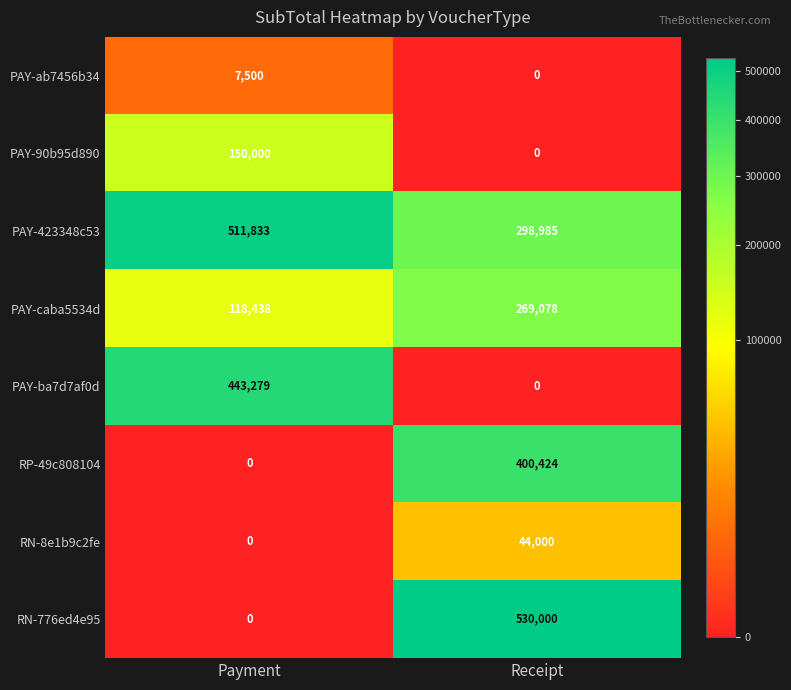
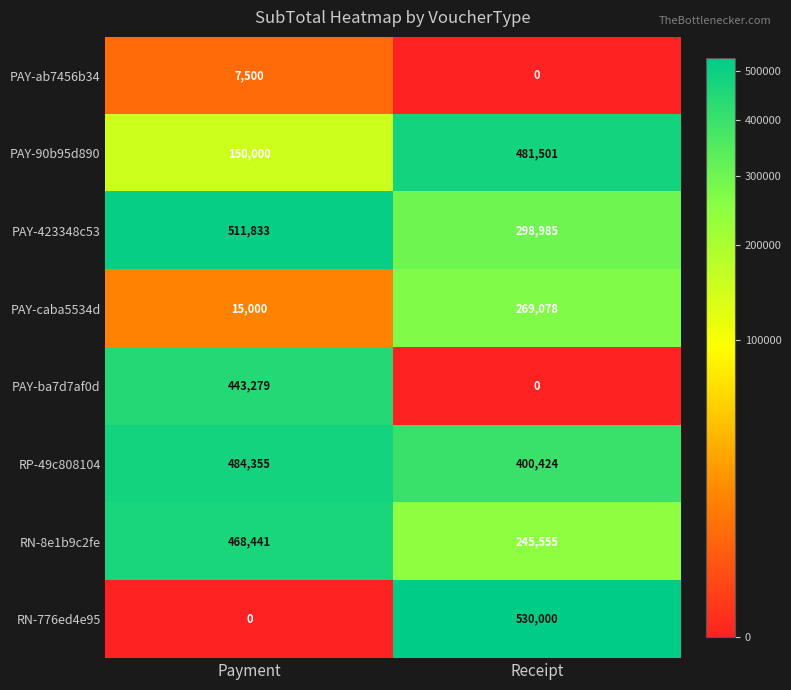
PAY-90b95d890, Receipt: 0 -> 481,501
PAY-caba5534d, Payment: 118,438 -> 15,000
RP-49c808104, Payment: 0 -> 484,355
RN-8e1b9c2fe, Payment: 0 -> 468,441
RN-8e1b9c2fe, Receipt: 44,000 -> 245,555
